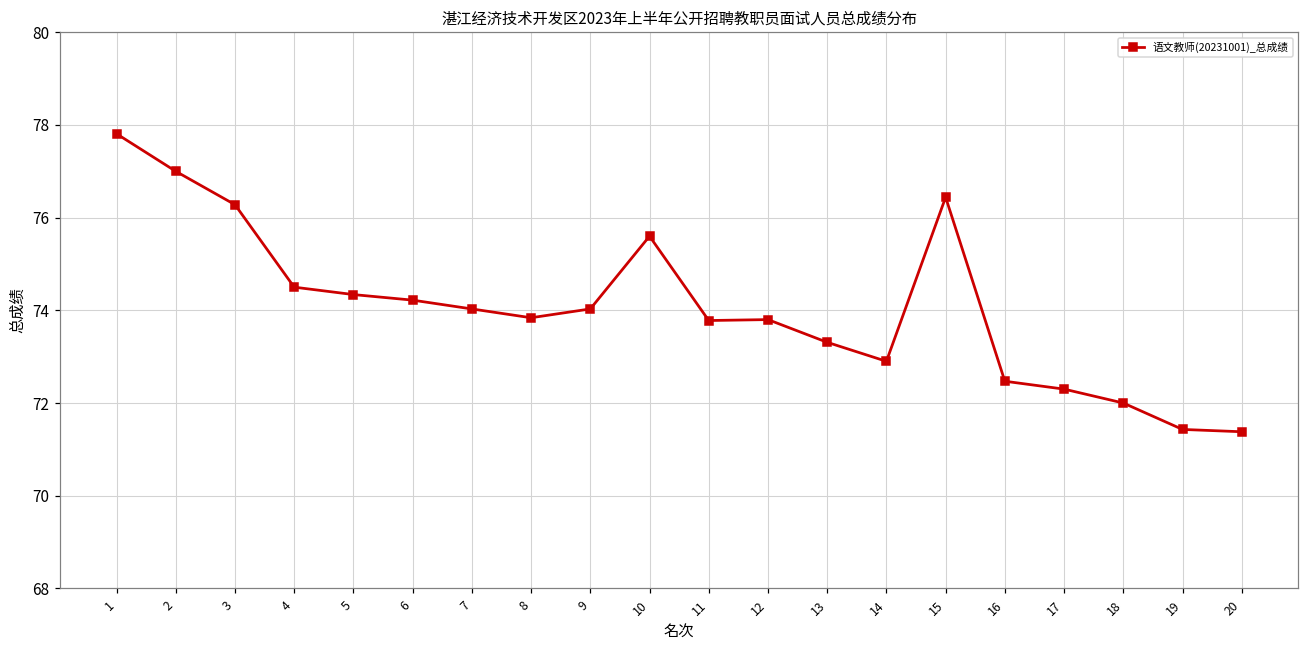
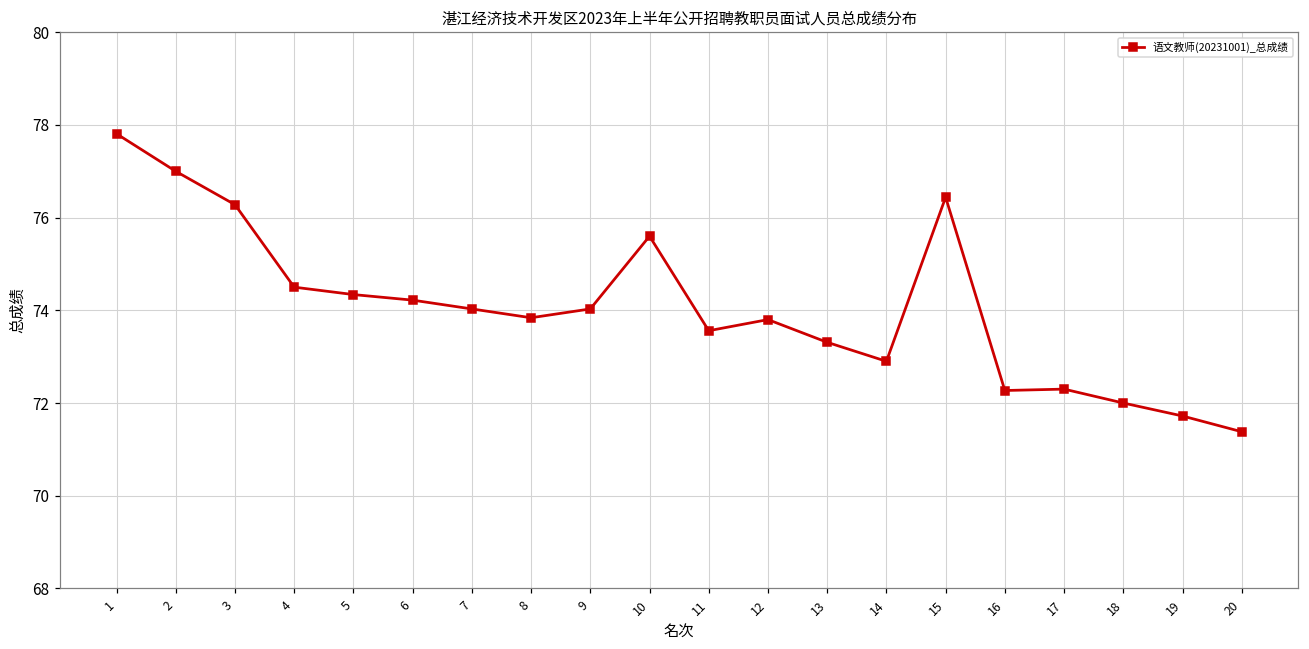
11: 73.8 -> 73.6
16: 72.5 -> 72.3
19: 71.4 -> 71.7
